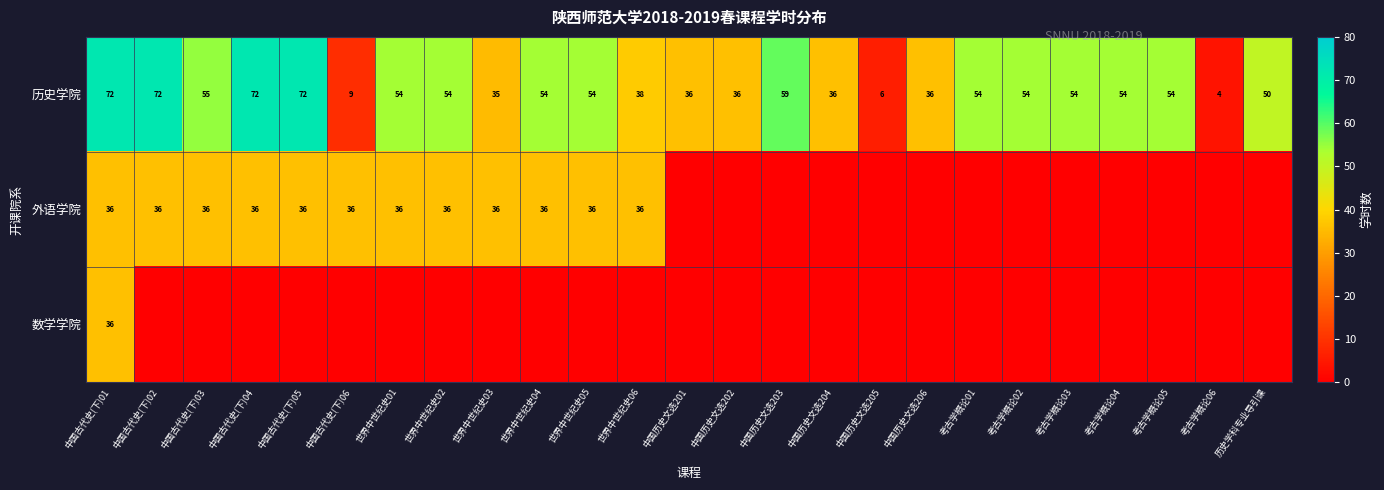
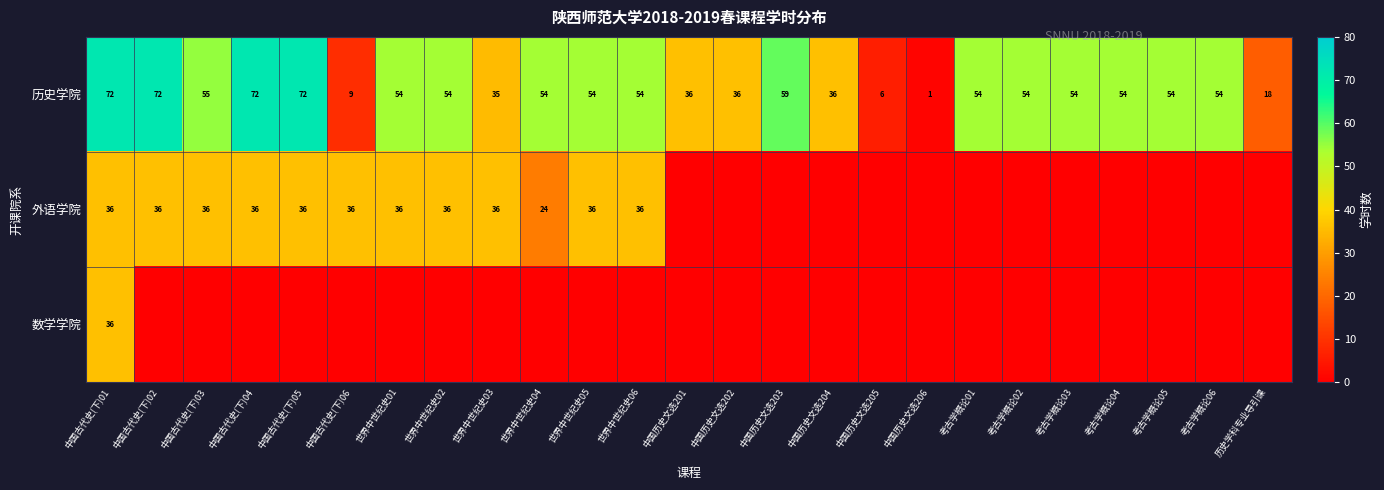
历史学院, 世界中世纪史06: 38 -> 54
历史学院, 中国历史文选206: 36 -> 1
历史学院, 考古学概论06: 4 -> 54
历史学院, 历史学科专业导引课: 50 -> 18
外语学院, 世界中世纪史04: 36 -> 24
